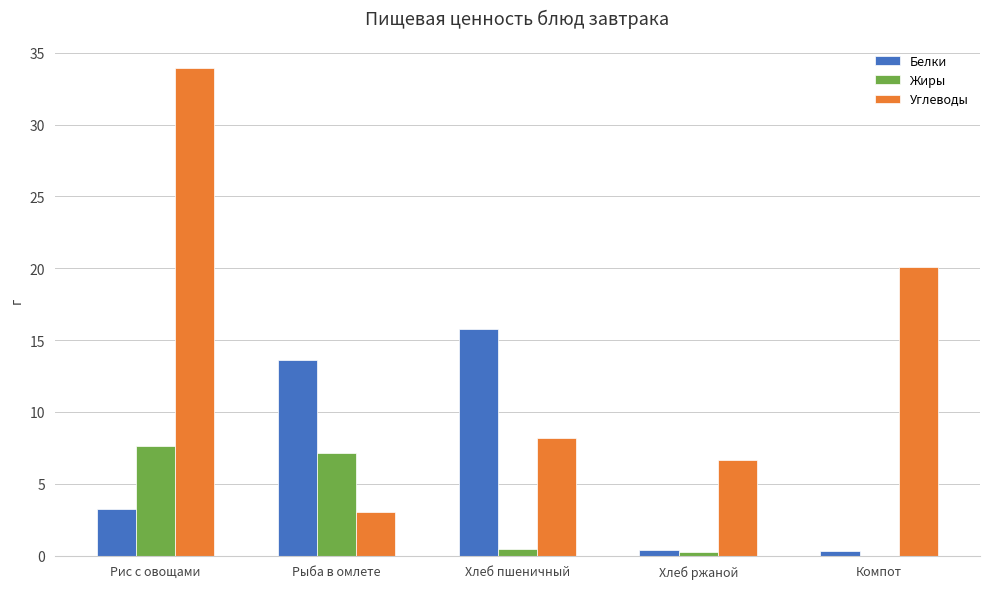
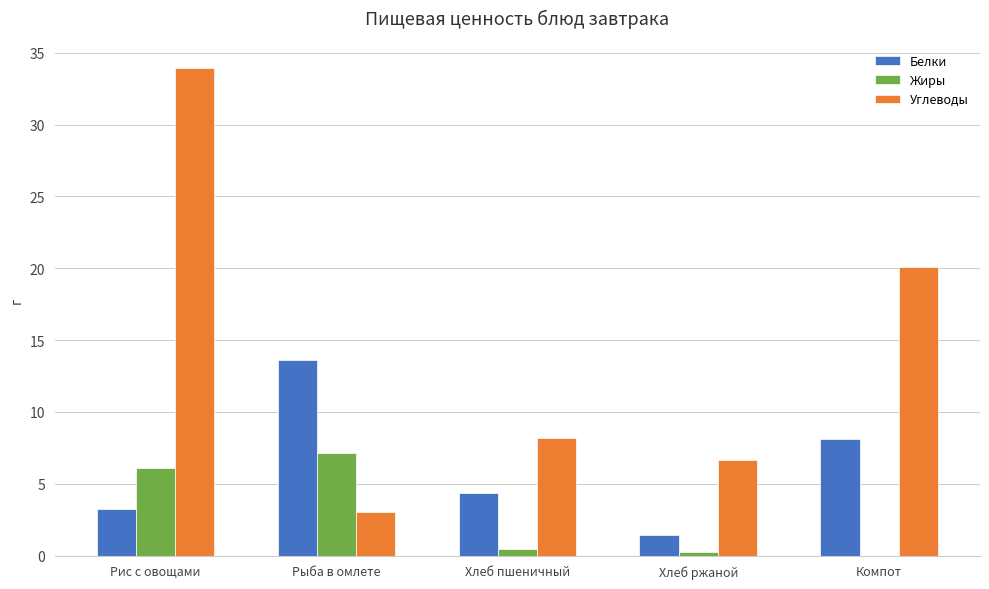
Жиры, Рис с овощами: 7.7 -> 6.1
Белки, Хлеб пшеничный: 15.8 -> 4.3
Белки, Хлеб ржаной: 0.4 -> 1.4
Белки, Компот: 0.3 -> 8.1
